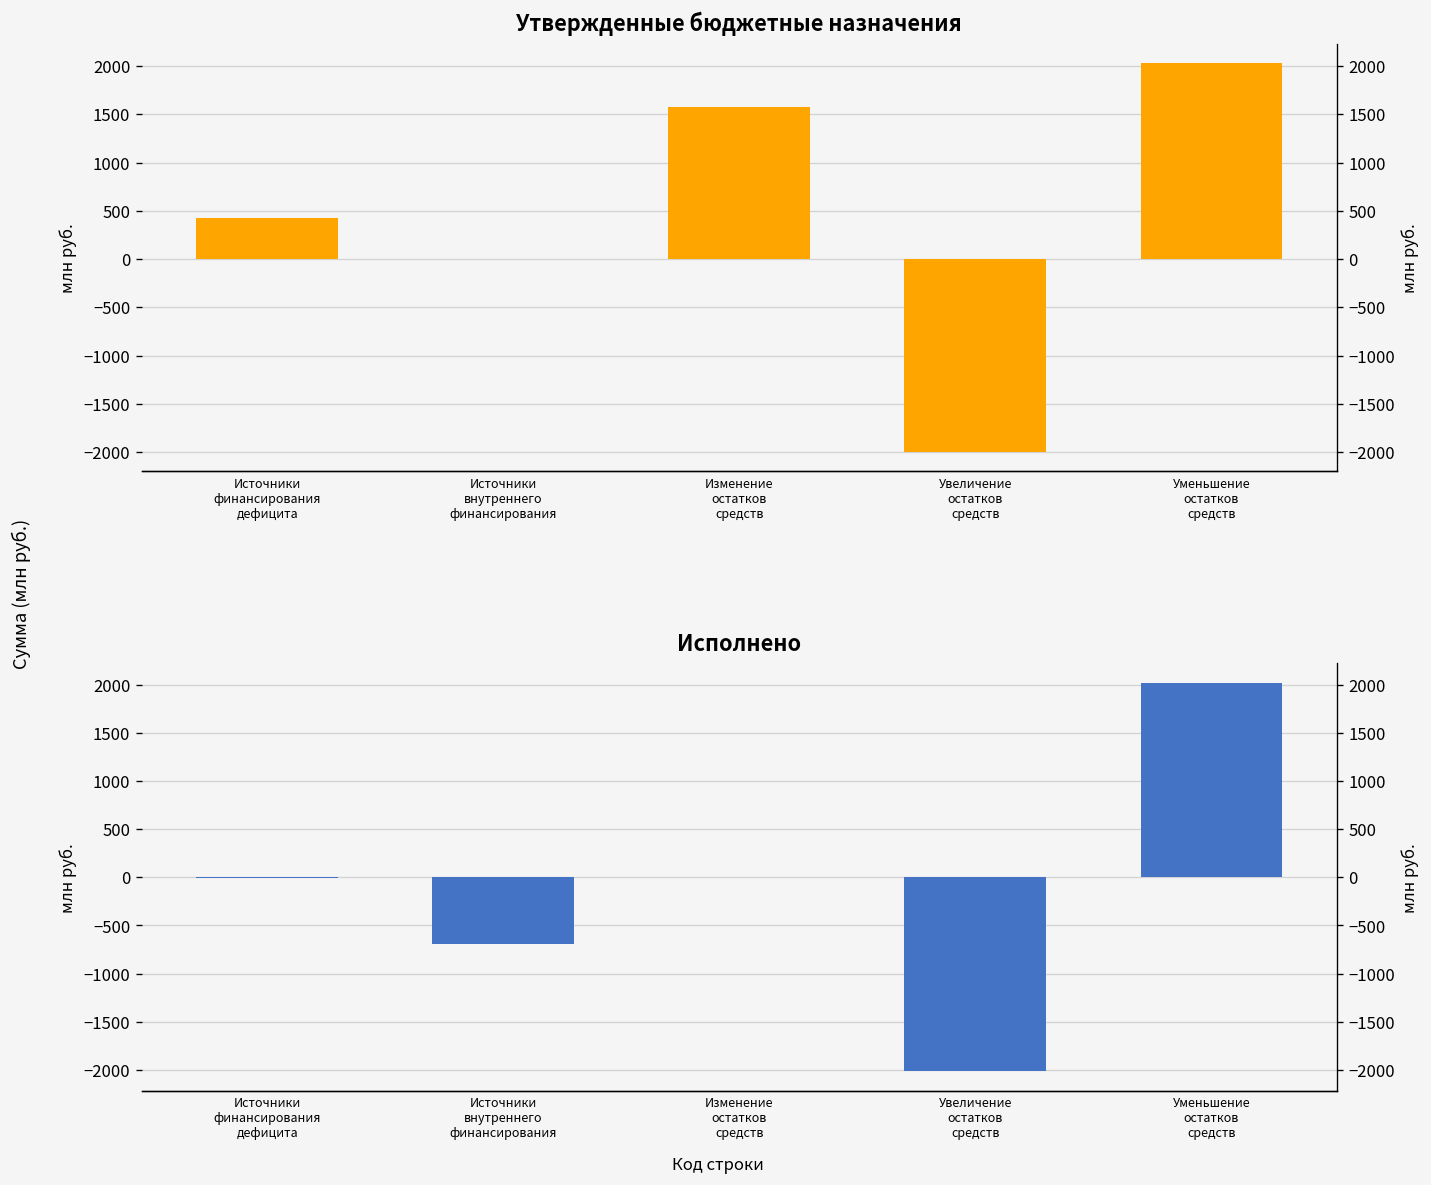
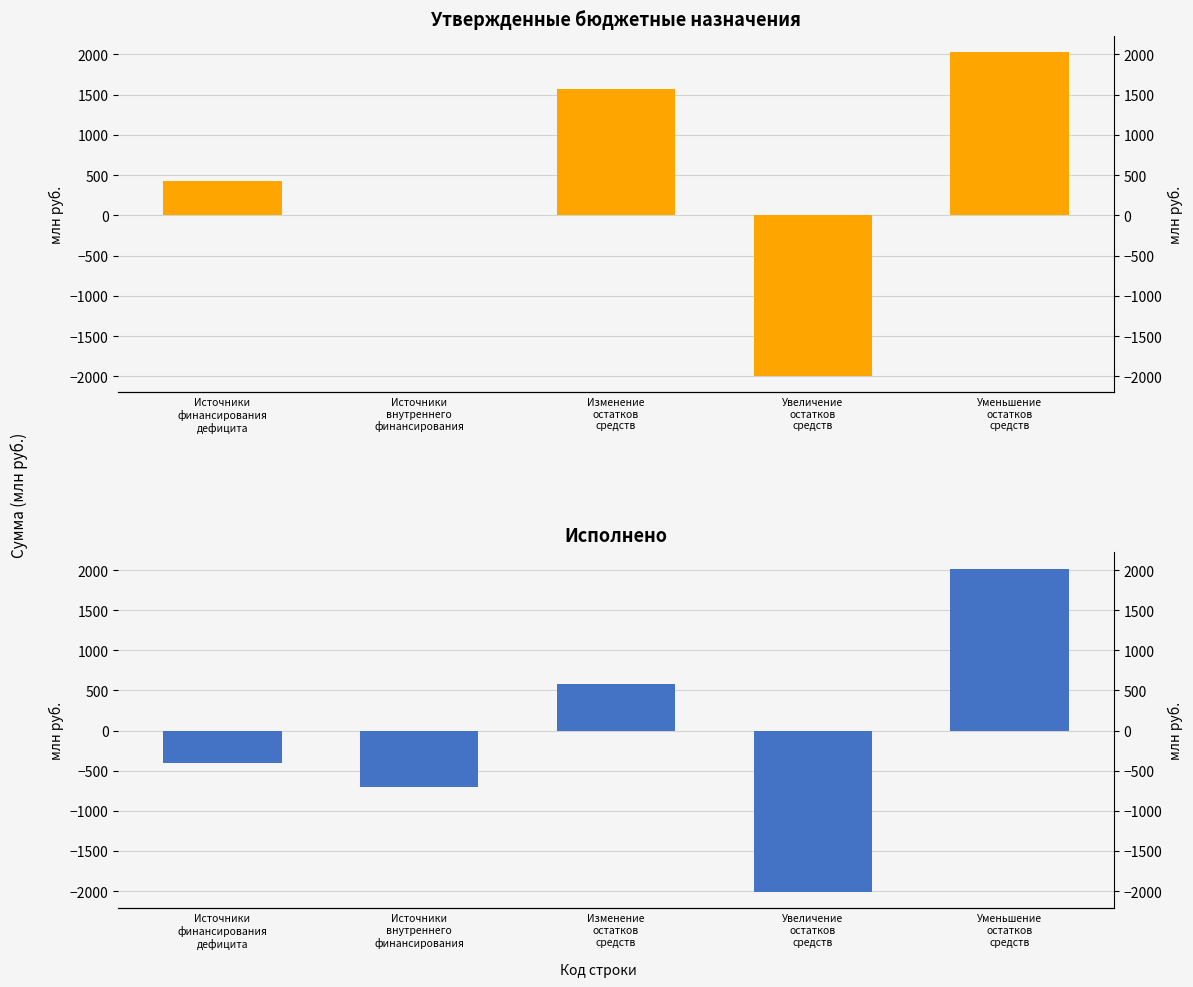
Исполнено, Источники финансирования дефицита: 0 -> -400
Исполнено, Изменение остатков средств: 0 -> 600
